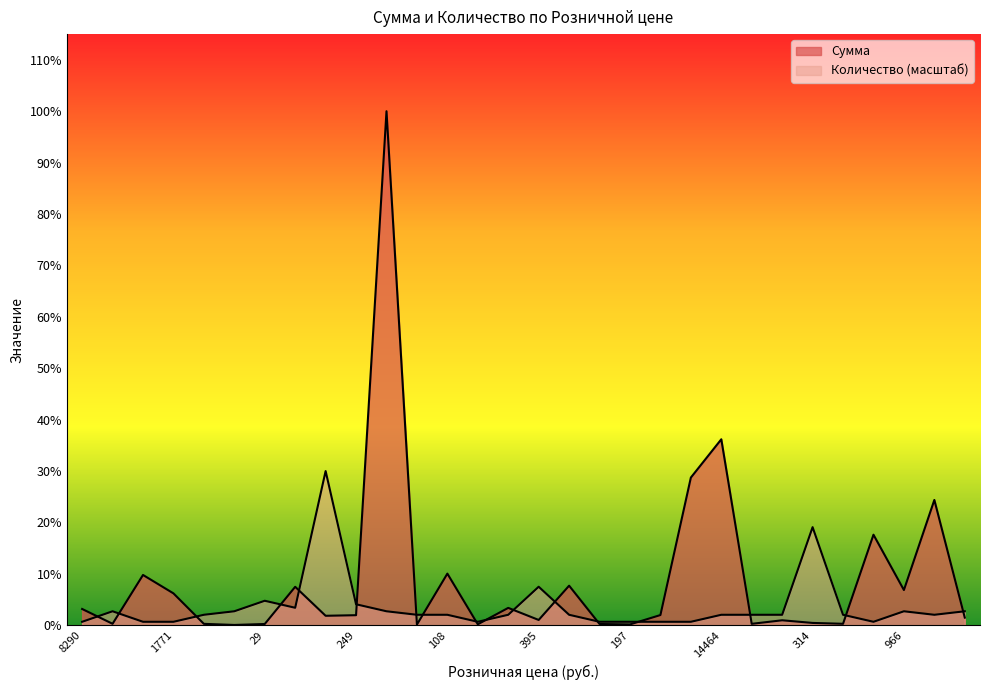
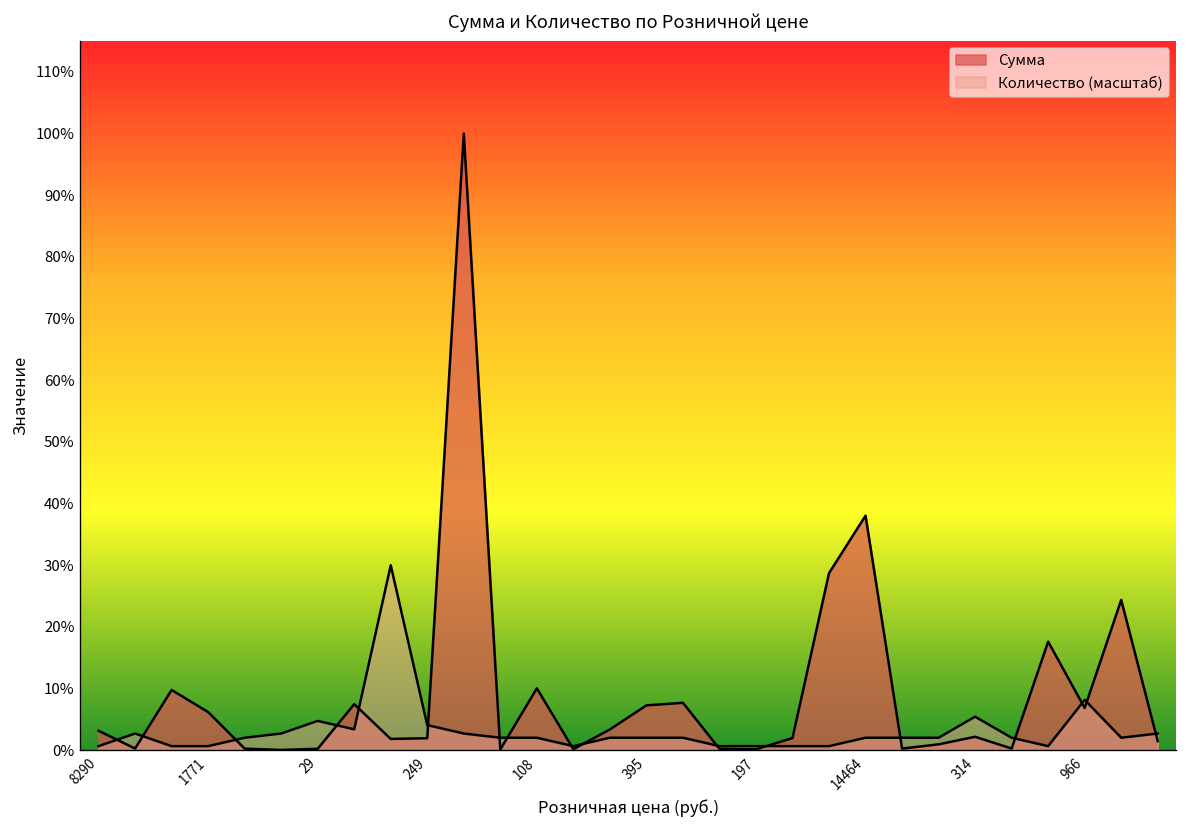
Сумма, 395: 1% -> 7%
Количество (масштаб), 395: 7% -> 2%
Сумма, 14464: 36% -> 38%
Сумма, 314: 0% -> 2%
Количество (масштаб), 314: 19% -> 5%
Количество (масштаб), 966: 3% -> 8%
